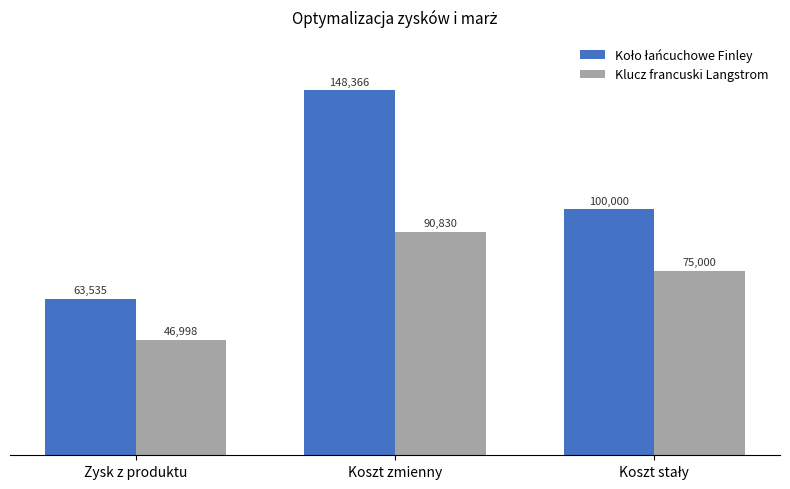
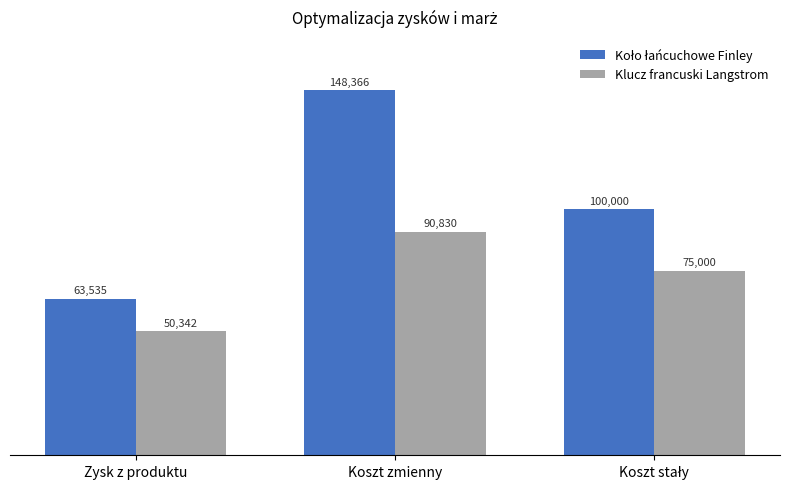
Klucz francuski Langstrom, Zysk z produktu: 46,998 -> 50,342
